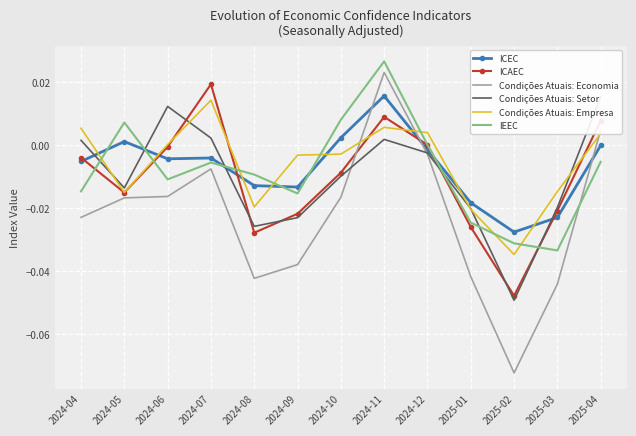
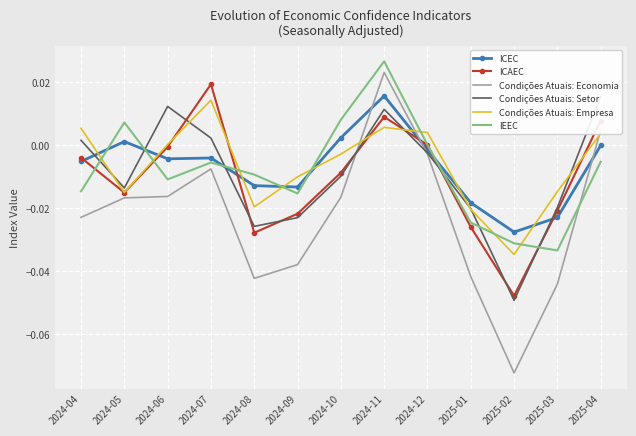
Condições Atuais: Empresa, 2024-09: -0.003 -> -0.010
Condições Atuais: Setor, 2024-11: 0.002 -> 0.011
